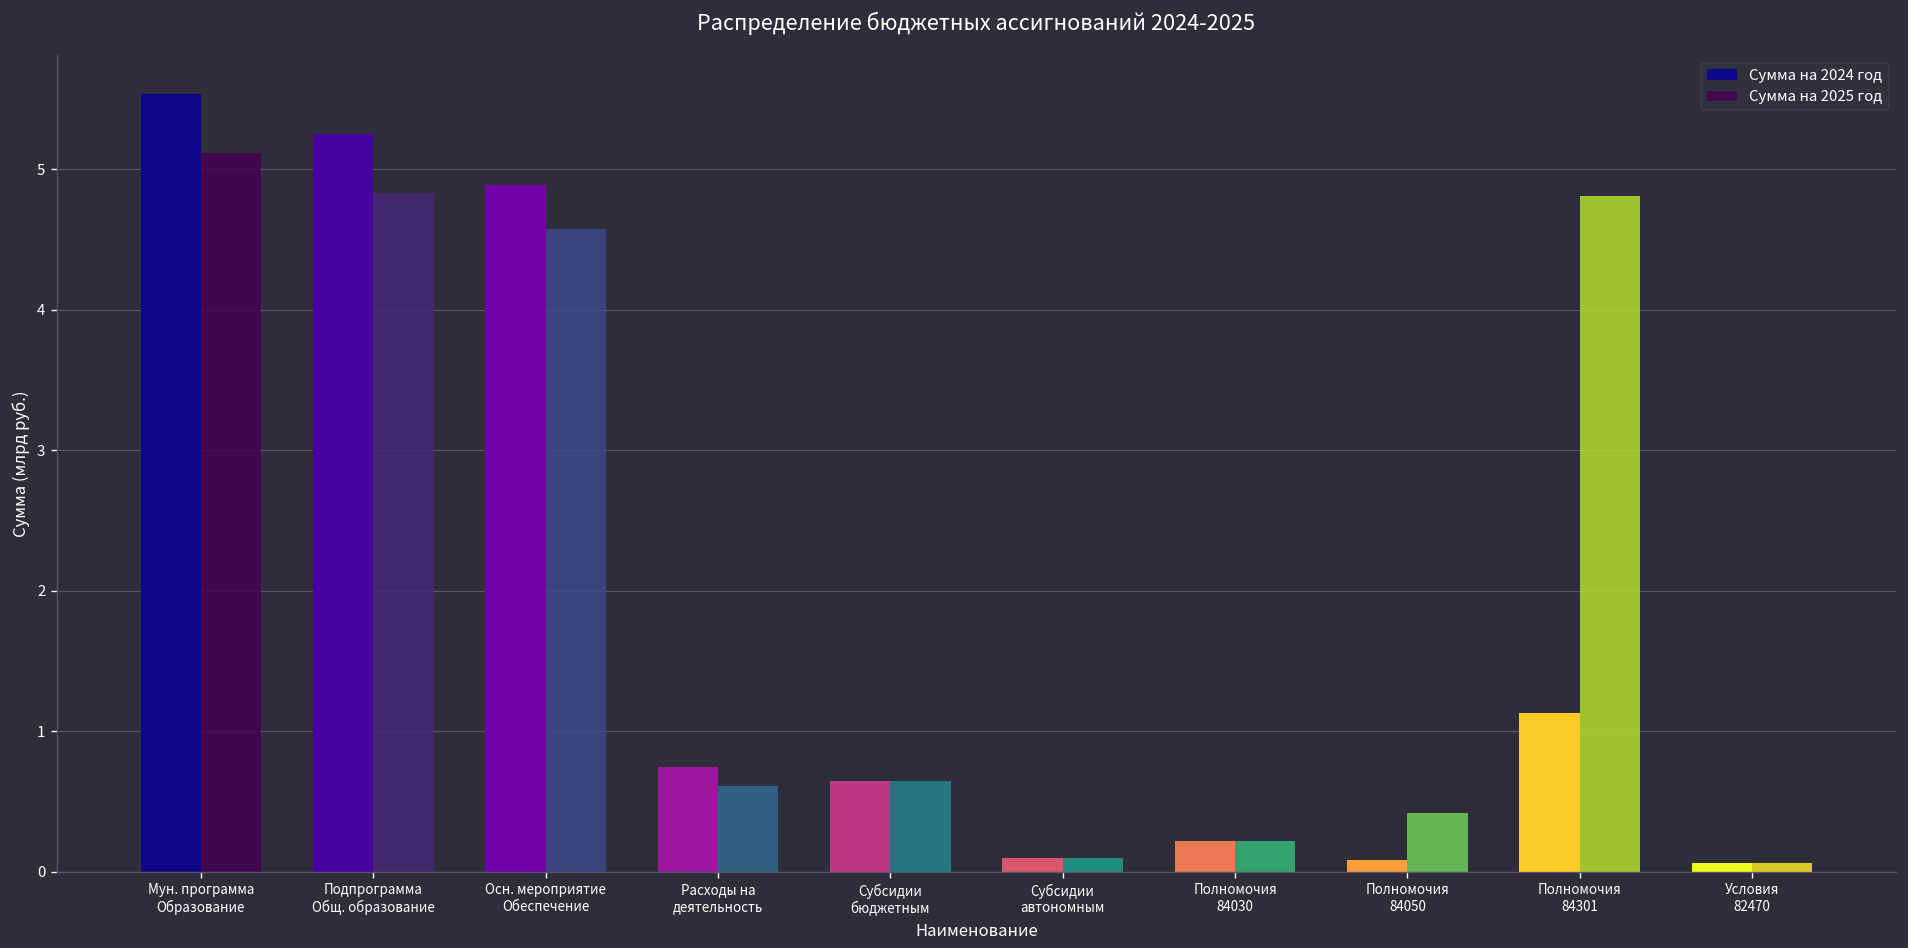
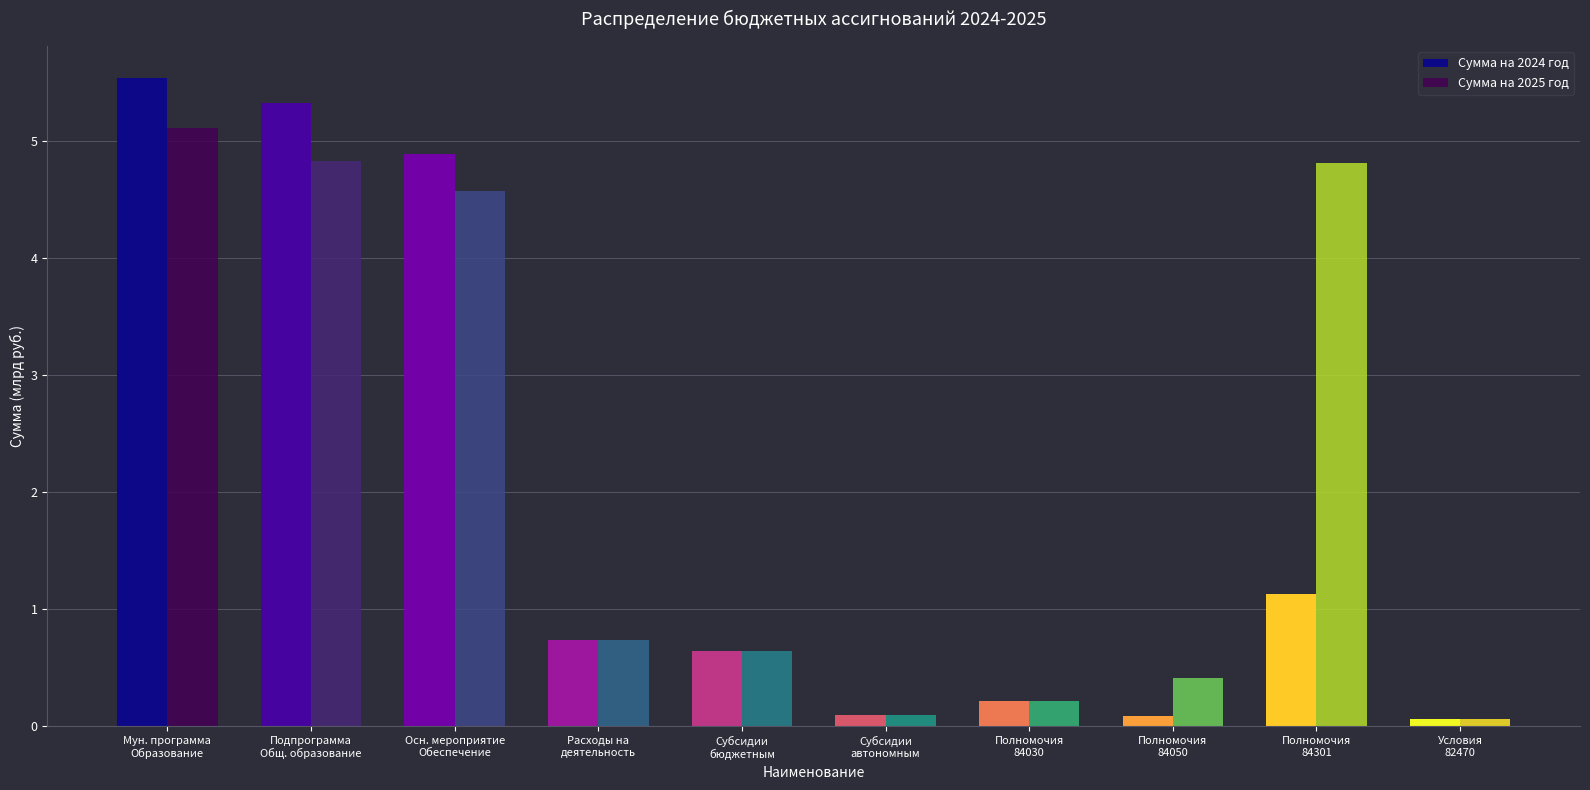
Сумма на 2024 год, Подпрограмма Общ. образование: 5.25 -> 5.33
Сумма на 2025 год, Расходы на деятельность: 0.61 -> 0.74
